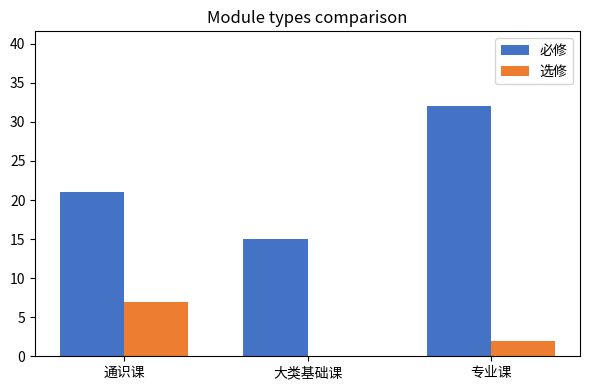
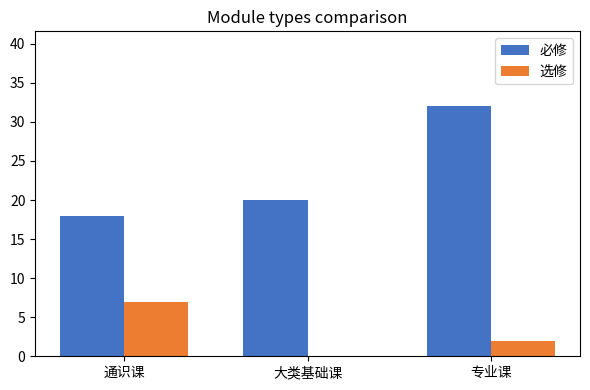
必修, 通识课: 21 -> 18
必修, 大类基础课: 15 -> 20
